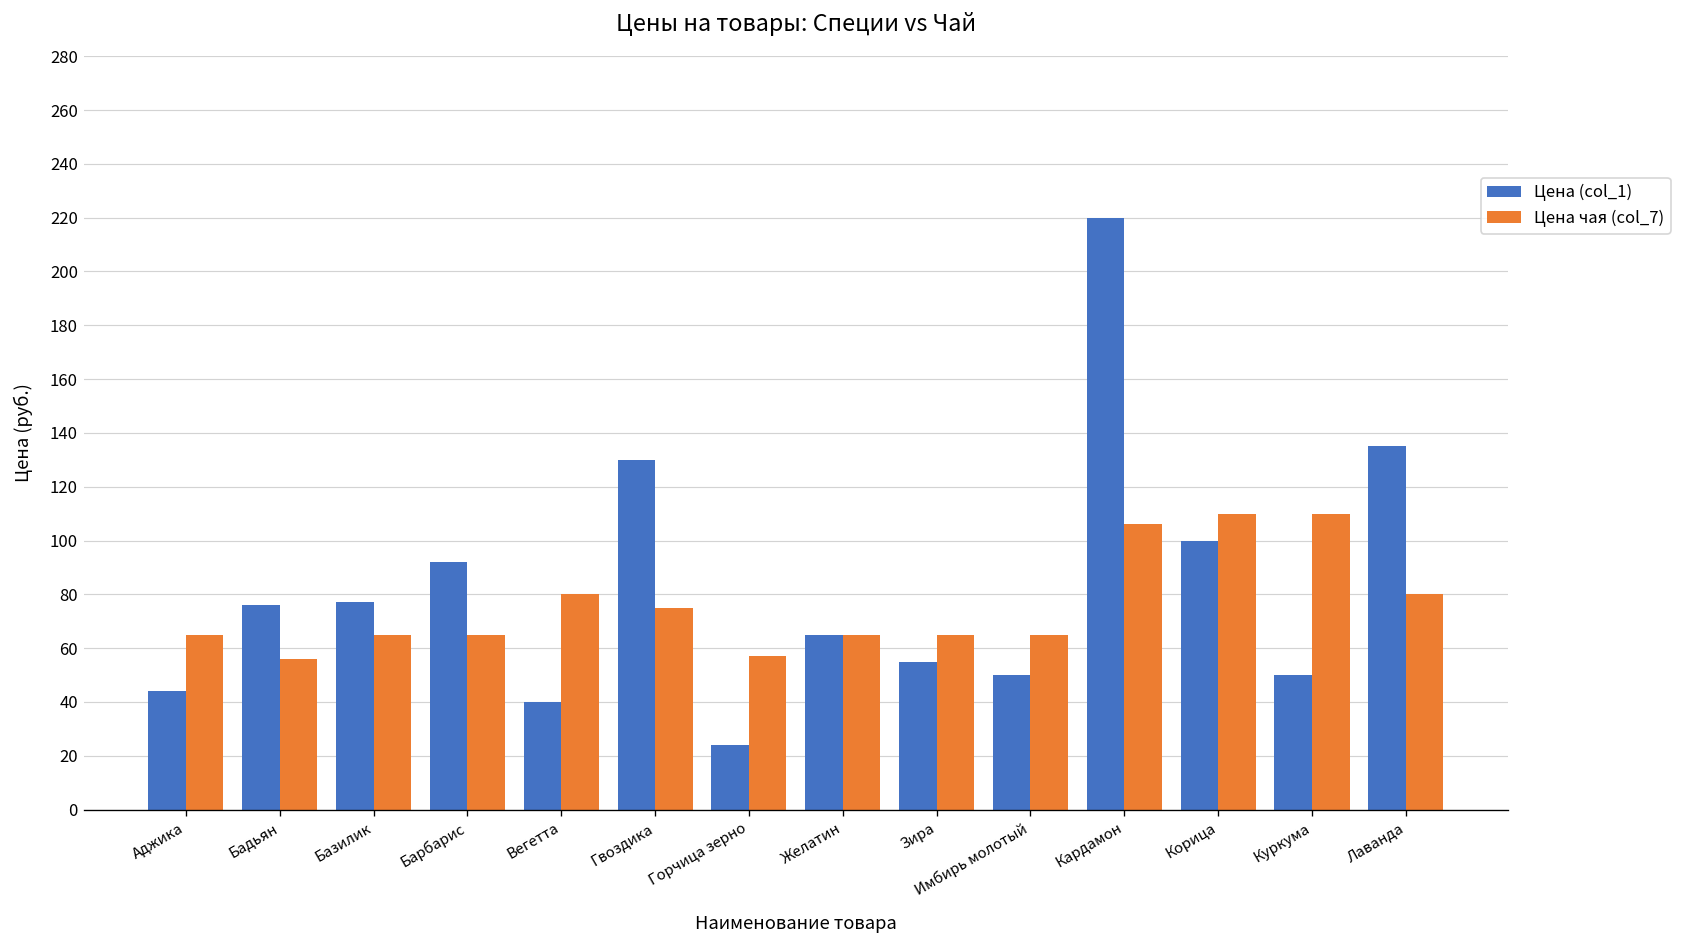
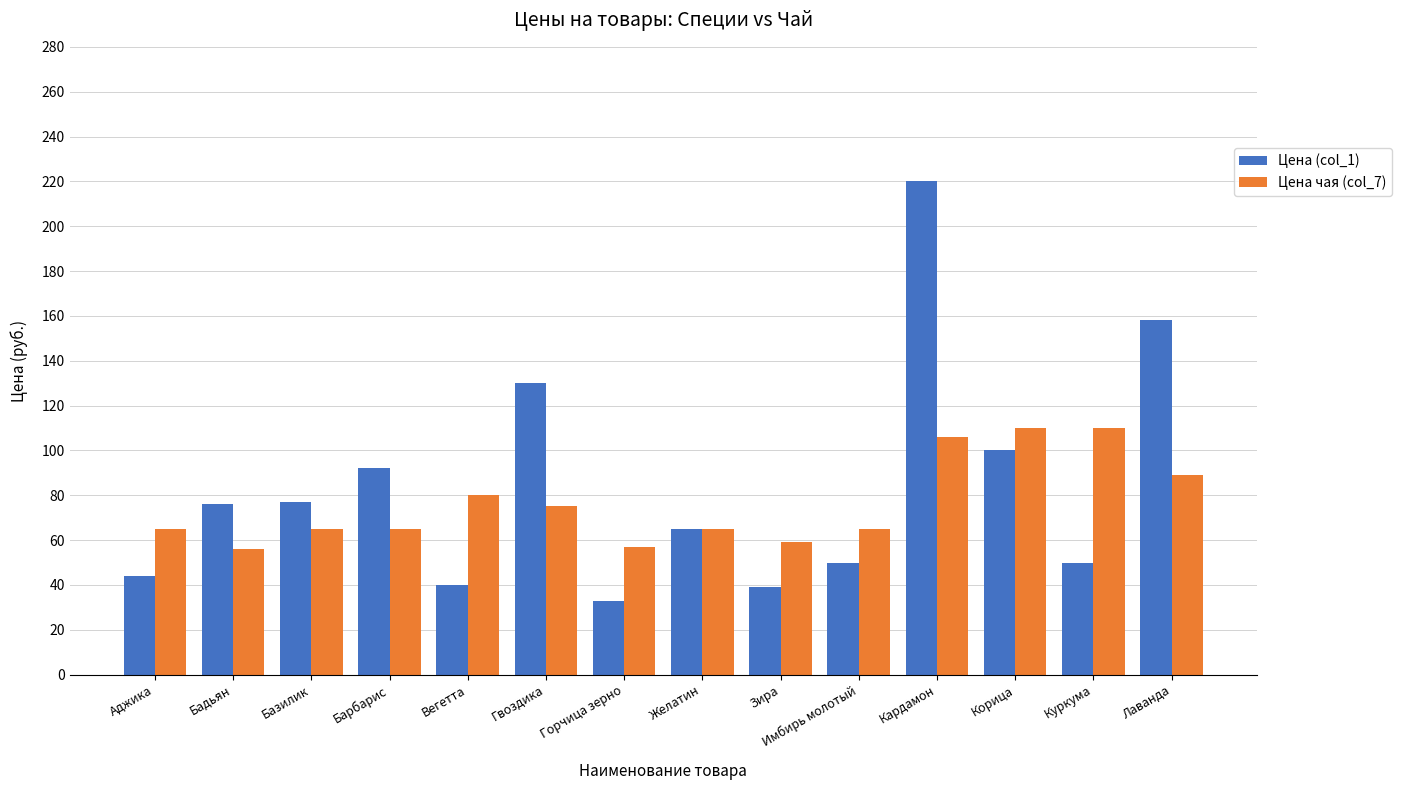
Цена (col_1), Горчица зерно: 24 -> 33
Цена (col_1), Зира: 55 -> 39
Цена чая (col_7), Зира: 65 -> 59
Цена (col_1), Лаванда: 135 -> 158
Цена чая (col_7), Лаванда: 80 -> 89
